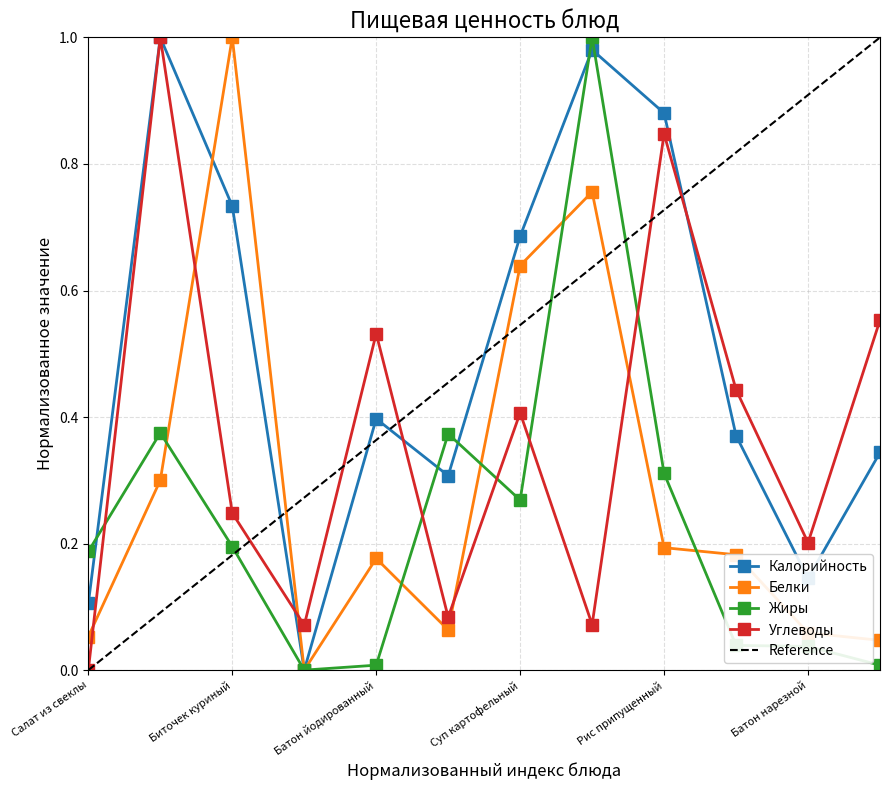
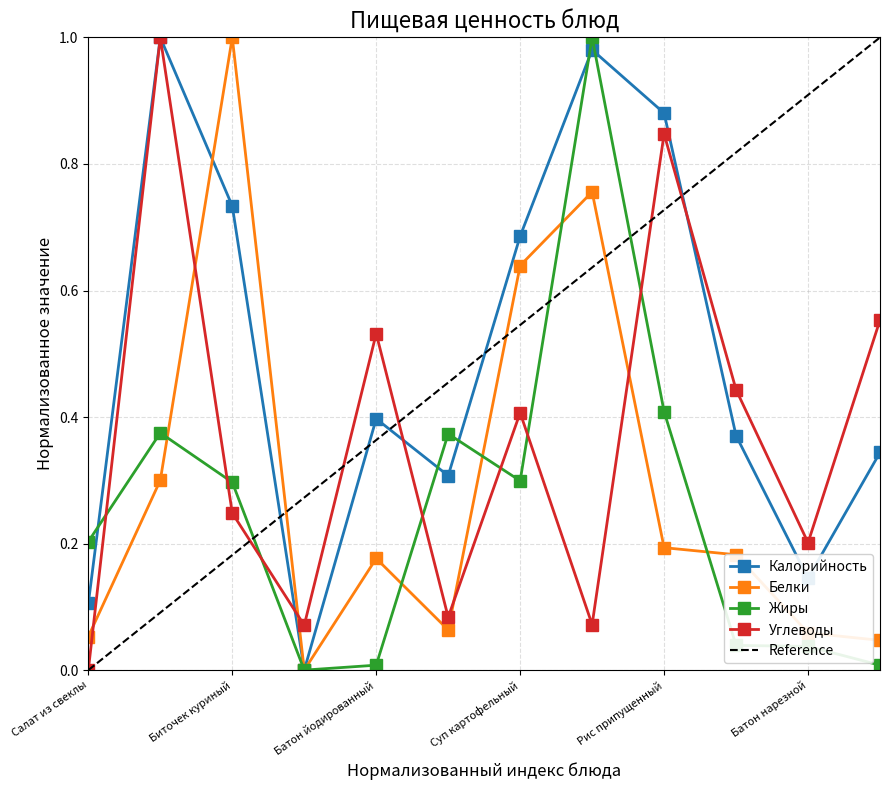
Жиры, Салат из свеклы: 0.19 -> 0.20
Жиры, Биточек куриный: 0.20 -> 0.30
Жиры, Суп картофельный: 0.27 -> 0.30
Жиры, Рис припущенный: 0.31 -> 0.41
